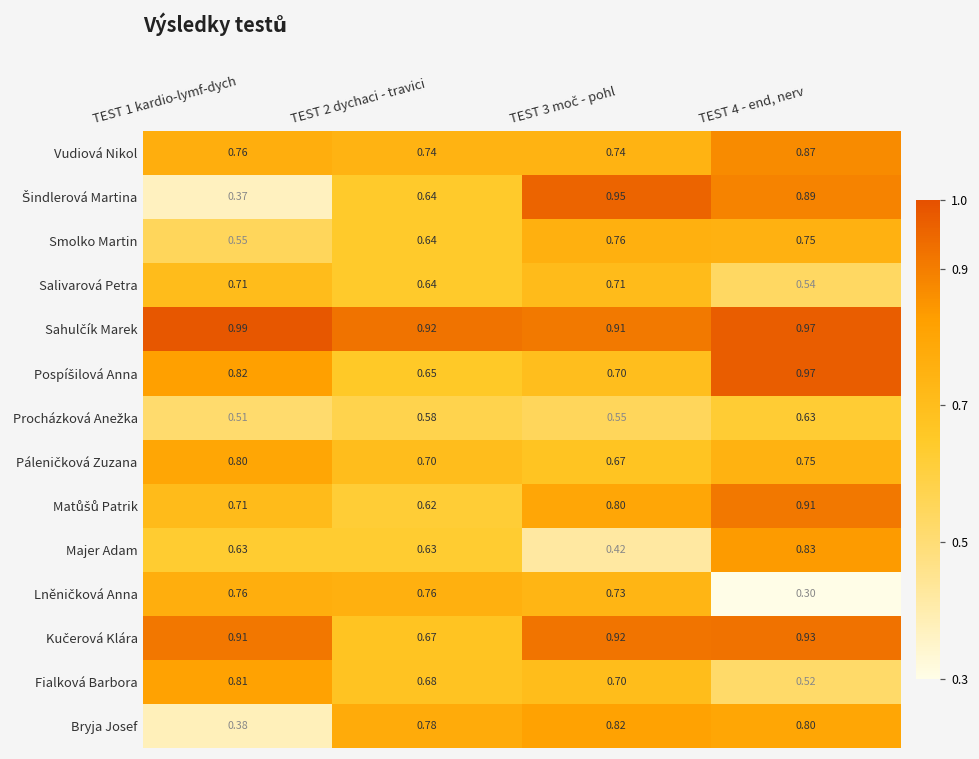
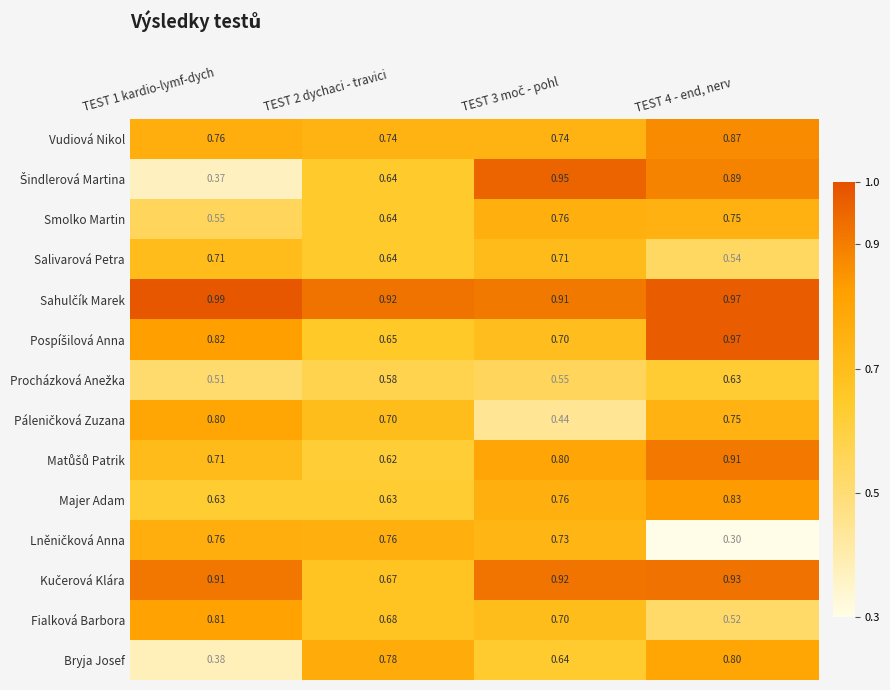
Páleničková Zuzana, TEST 3 moč - pohl: 0.67 -> 0.44
Majer Adam, TEST 3 moč - pohl: 0.42 -> 0.76
Bryja Josef, TEST 3 moč - pohl: 0.82 -> 0.64
